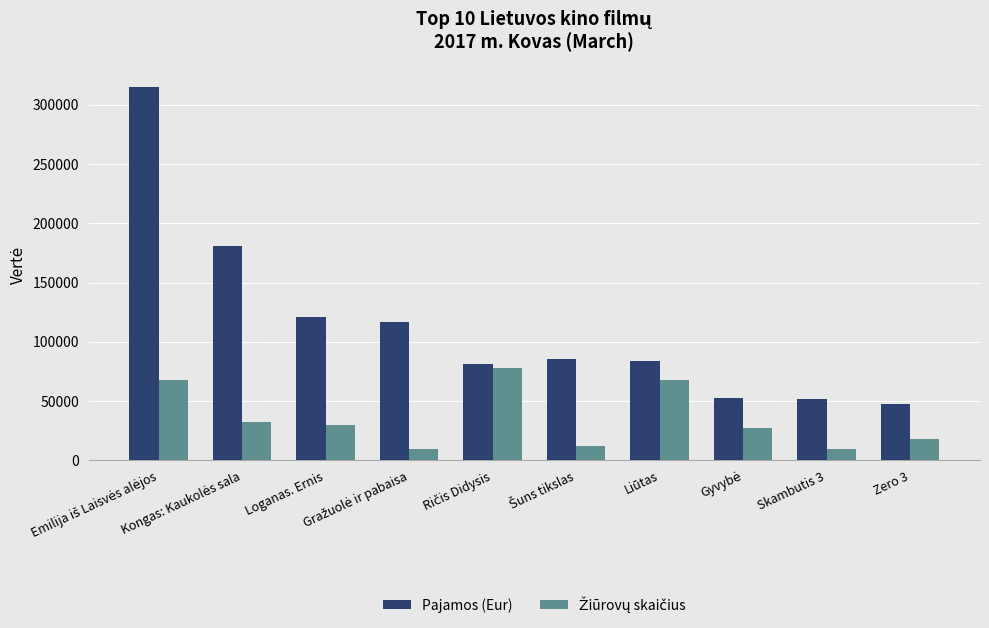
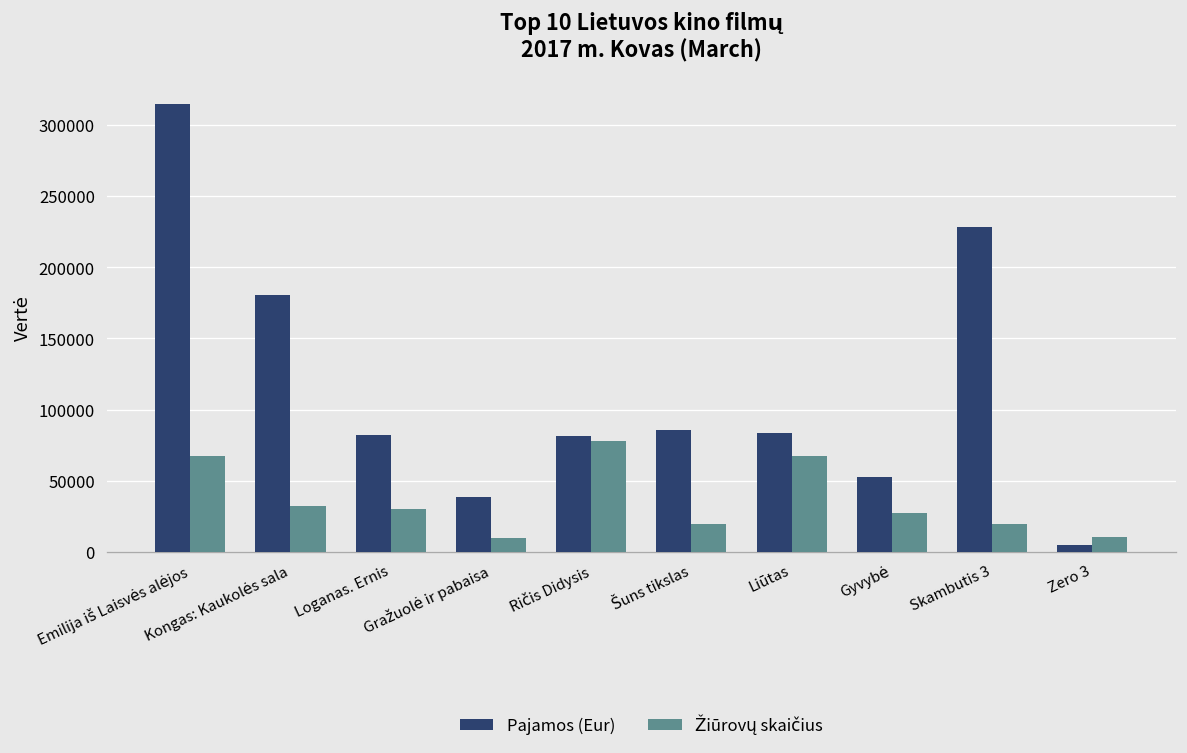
Pajamos (Eur), Loganas. Ernis: 121000 -> 82000
Pajamos (Eur), Gražuolė ir pabaisa: 117000 -> 39000
Žiūrovų skaičius, Šuns tikslas: 13000 -> 20000
Pajamos (Eur), Skambutis 3: 52000 -> 229000
Žiūrovų skaičius, Skambutis 3: 10000 -> 19000
Pajamos (Eur), Zero 3: 47000 -> 5000
Žiūrovų skaičius, Zero 3: 18000 -> 11000
